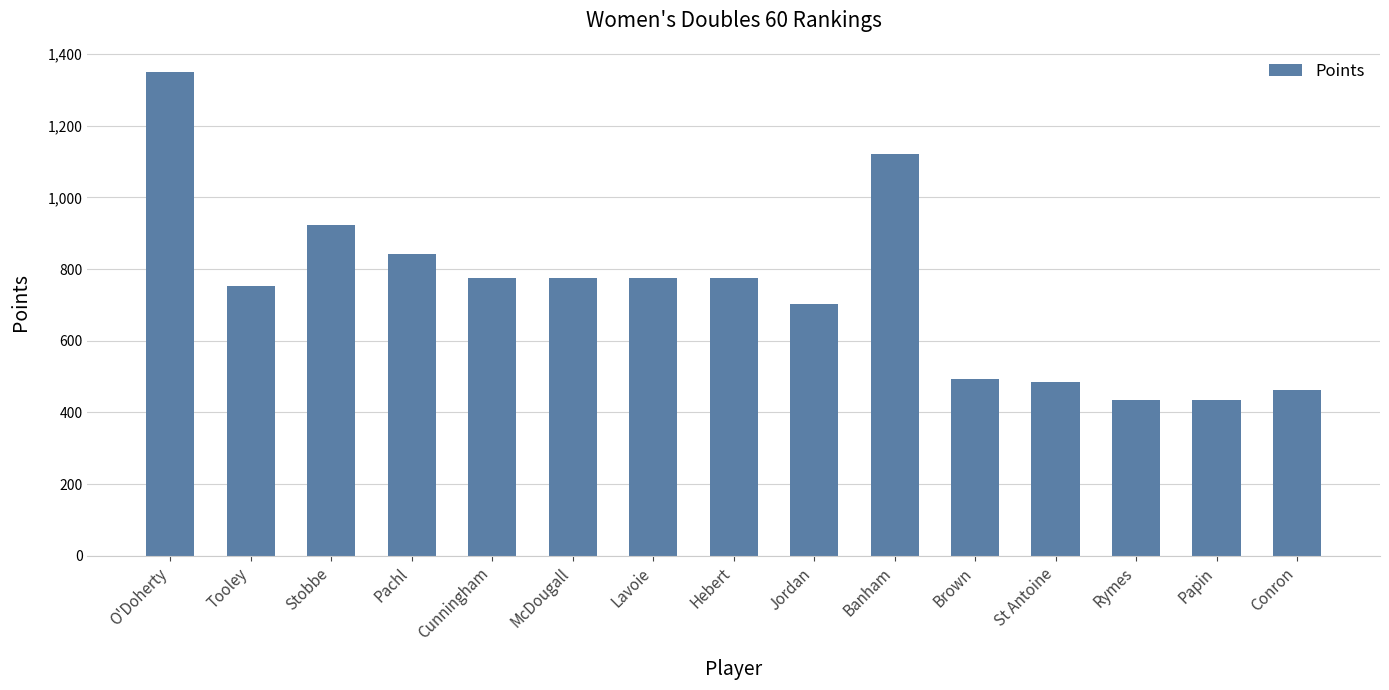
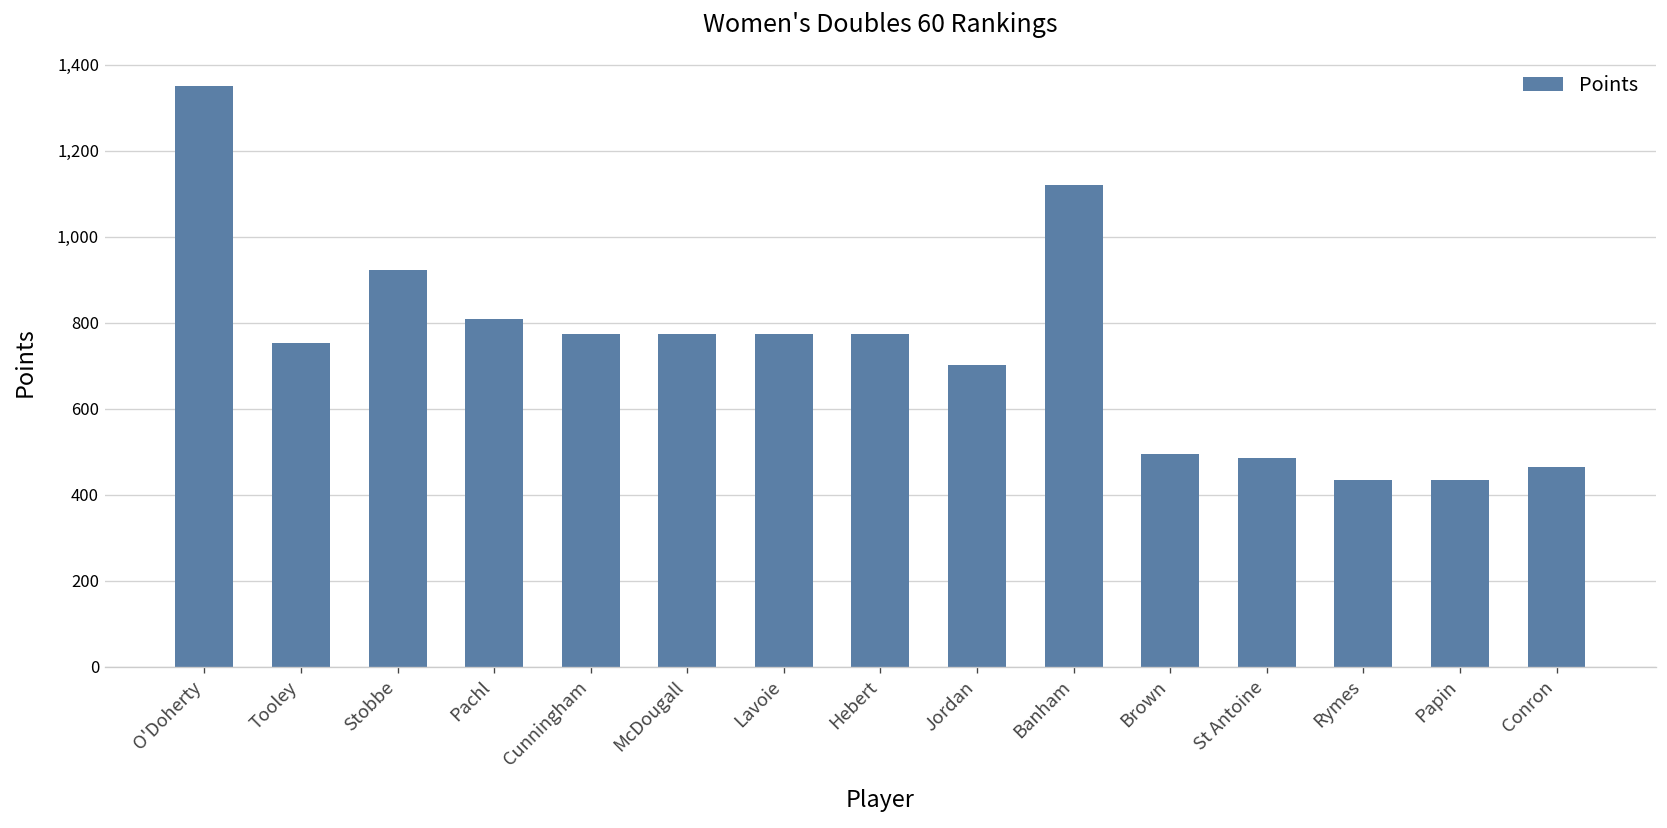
Pachl: 840 -> 810
